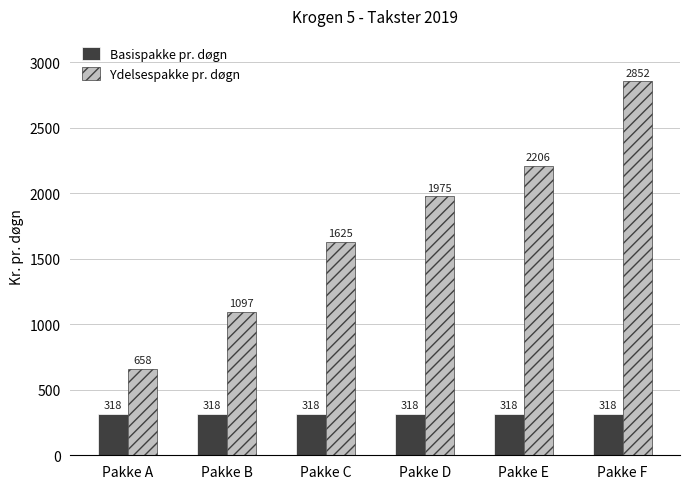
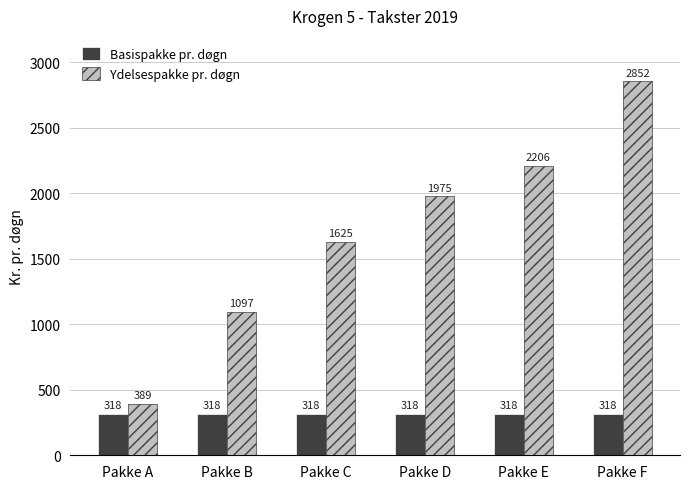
Ydelsespakke pr. døgn, Pakke A: 658 -> 389
